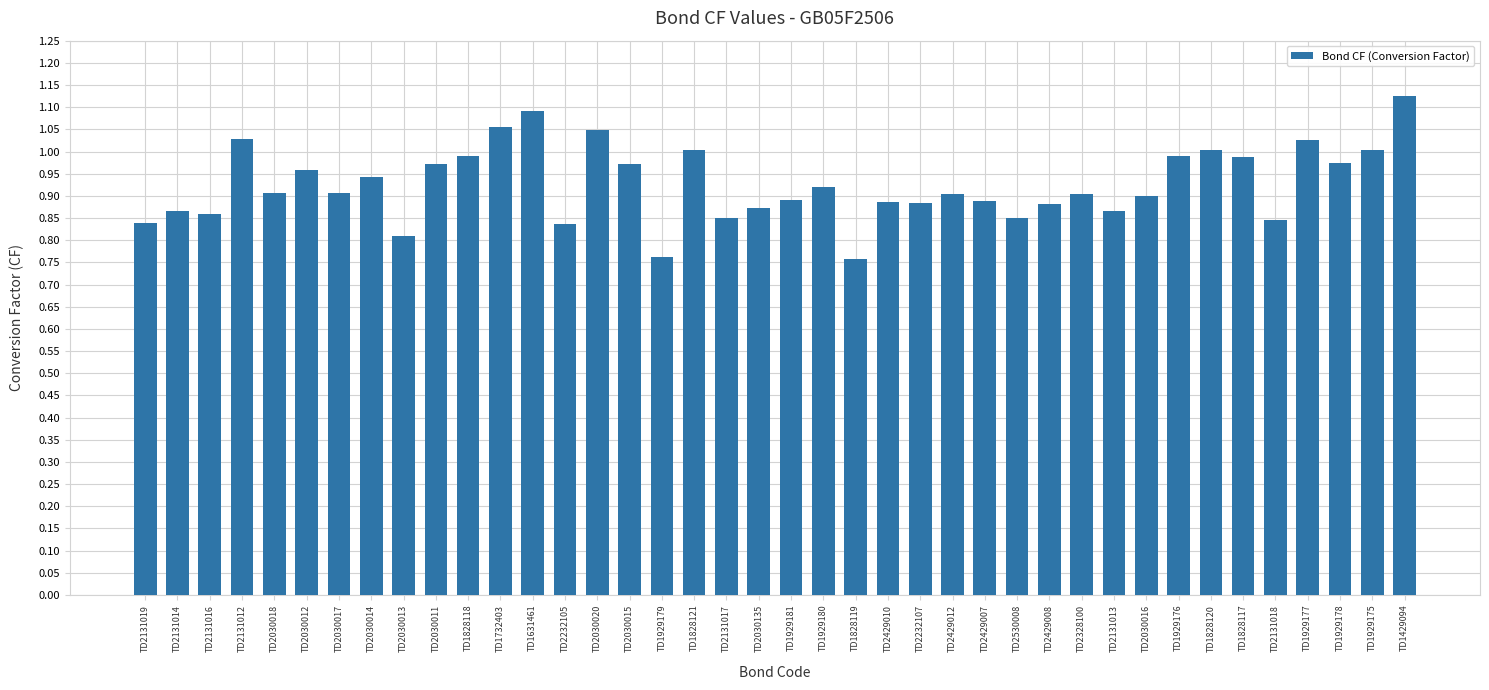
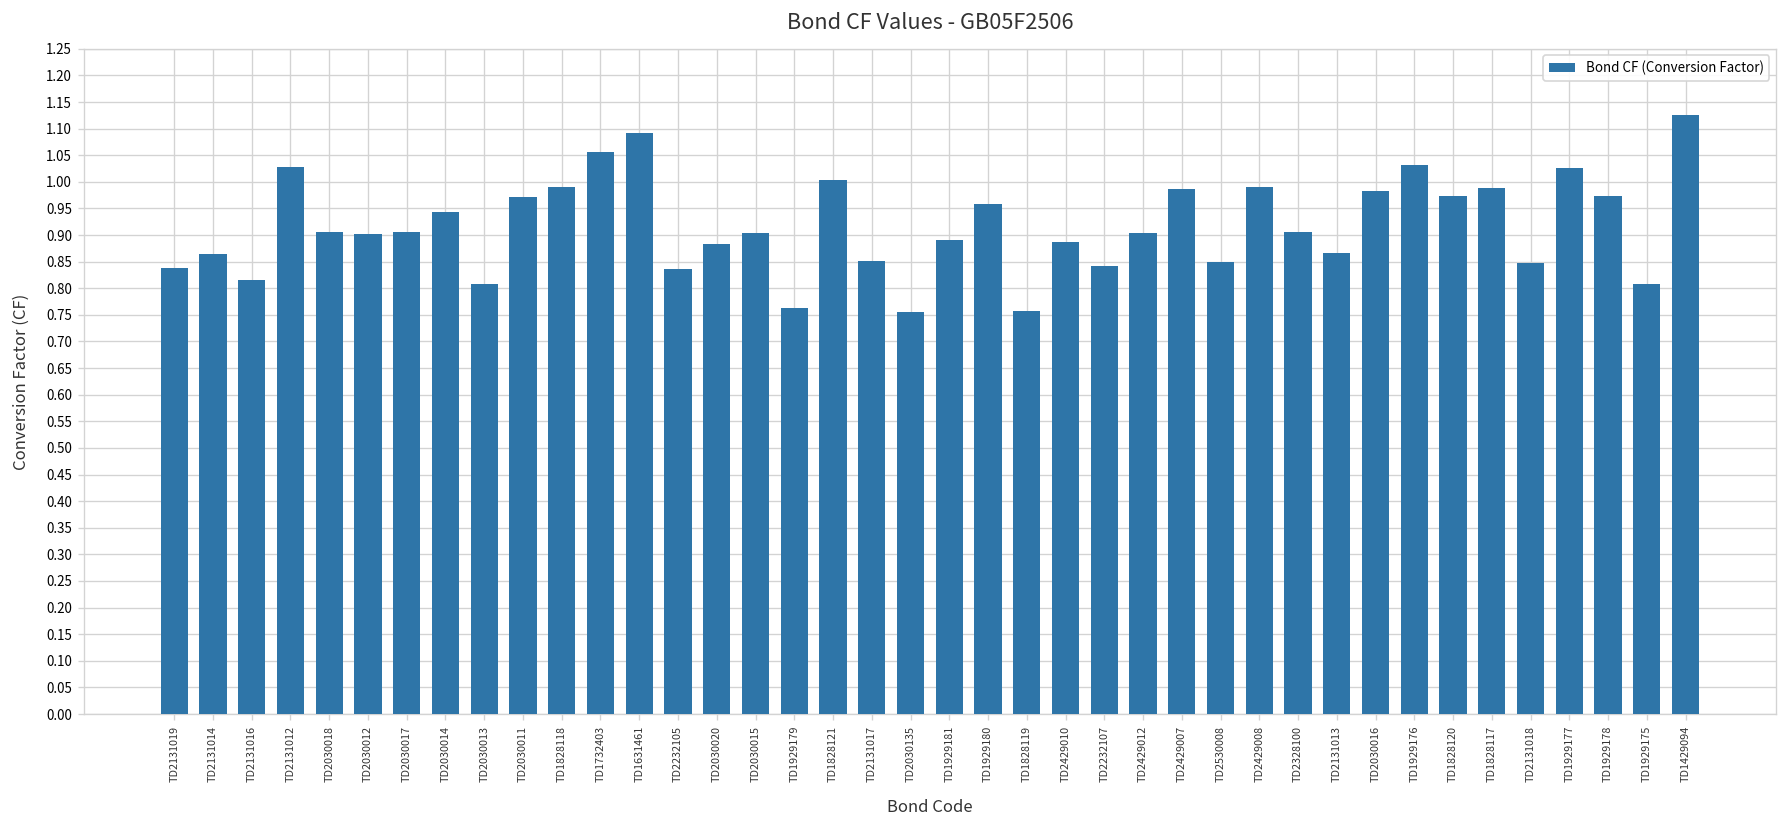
TD2131016: 0.86 -> 0.82
TD2030012: 0.96 -> 0.90
TD2030020: 1.05 -> 0.88
TD2030015: 0.97 -> 0.90
TD2030135: 0.87 -> 0.76
TD1929180: 0.92 -> 0.96
TD2232107: 0.88 -> 0.84
TD2429007: 0.89 -> 0.99
TD2429008: 0.88 -> 0.99
TD2030016: 0.90 -> 0.98
TD1929176: 0.99 -> 1.03
TD1828120: 1.00 -> 0.97
TD1929175: 1.00 -> 0.81
